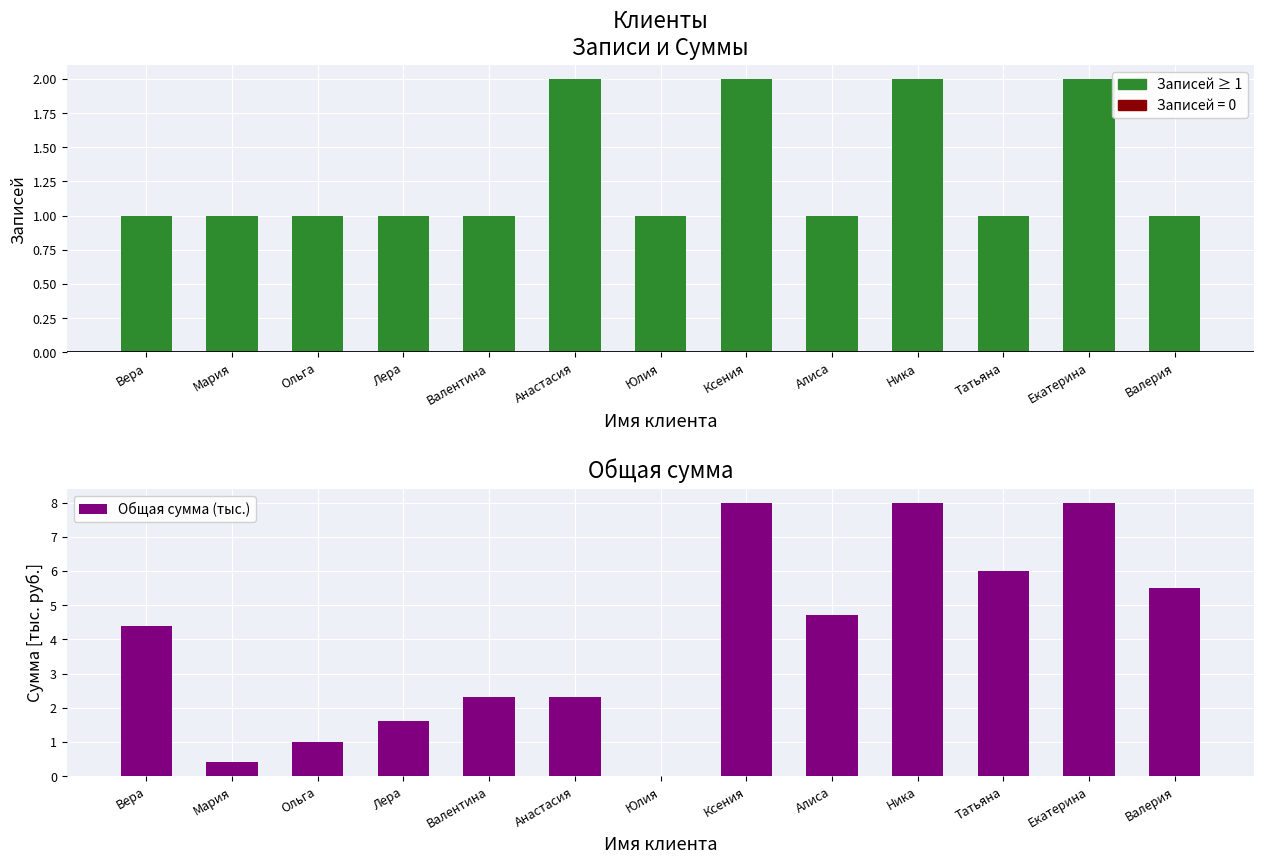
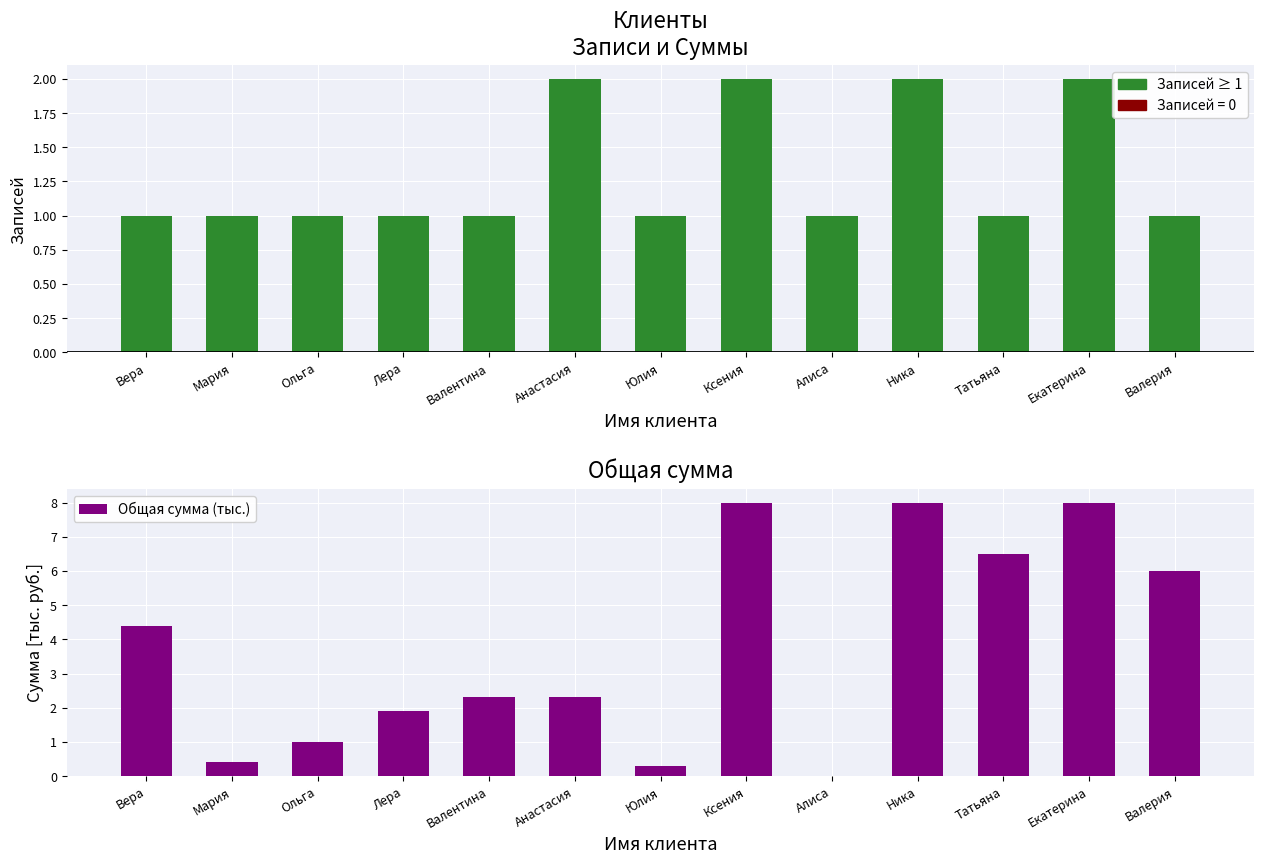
Общая сумма, Лера: 1.6 -> 1.9
Общая сумма, Юлия: 0.0 -> 0.3
Общая сумма, Алиса: 4.7 -> 0.0
Общая сумма, Татьяна: 6.0 -> 6.5
Общая сумма, Валерия: 5.5 -> 6.0
